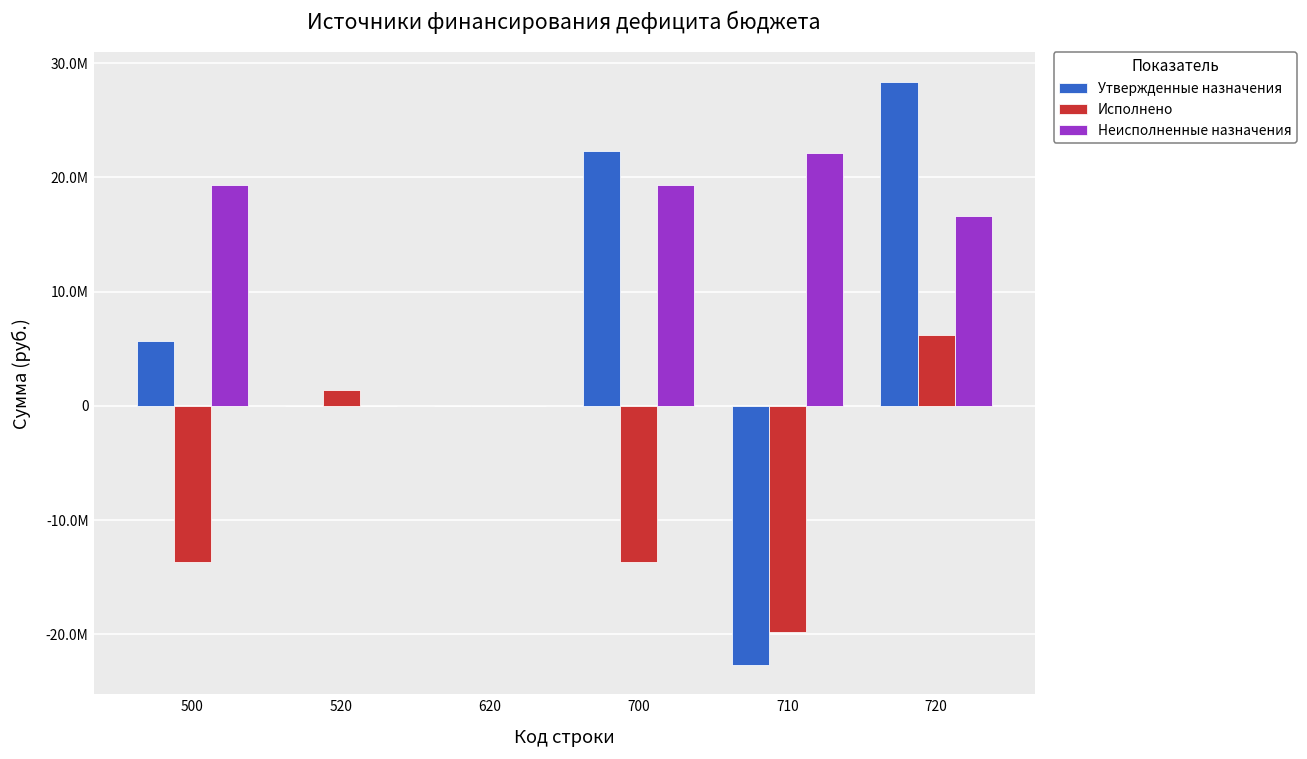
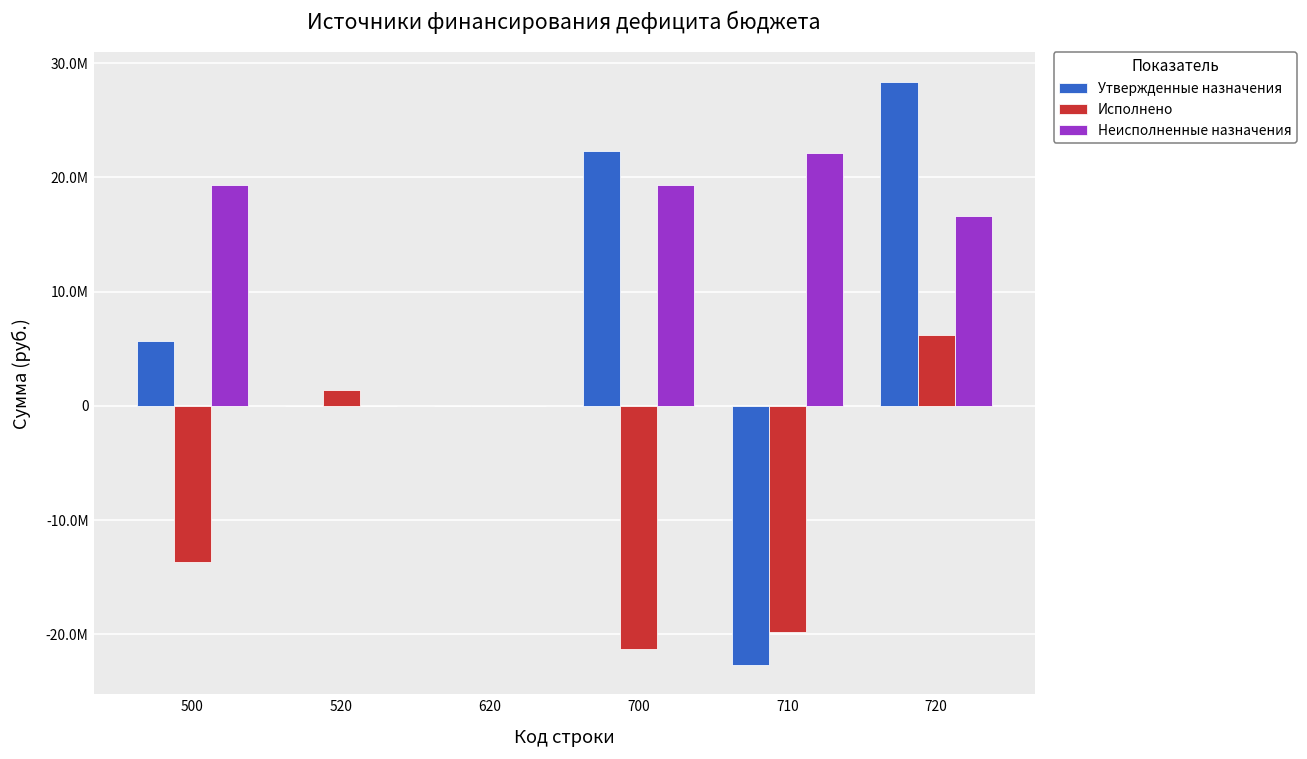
Исполнено, 700: -13600000 -> -21300000
